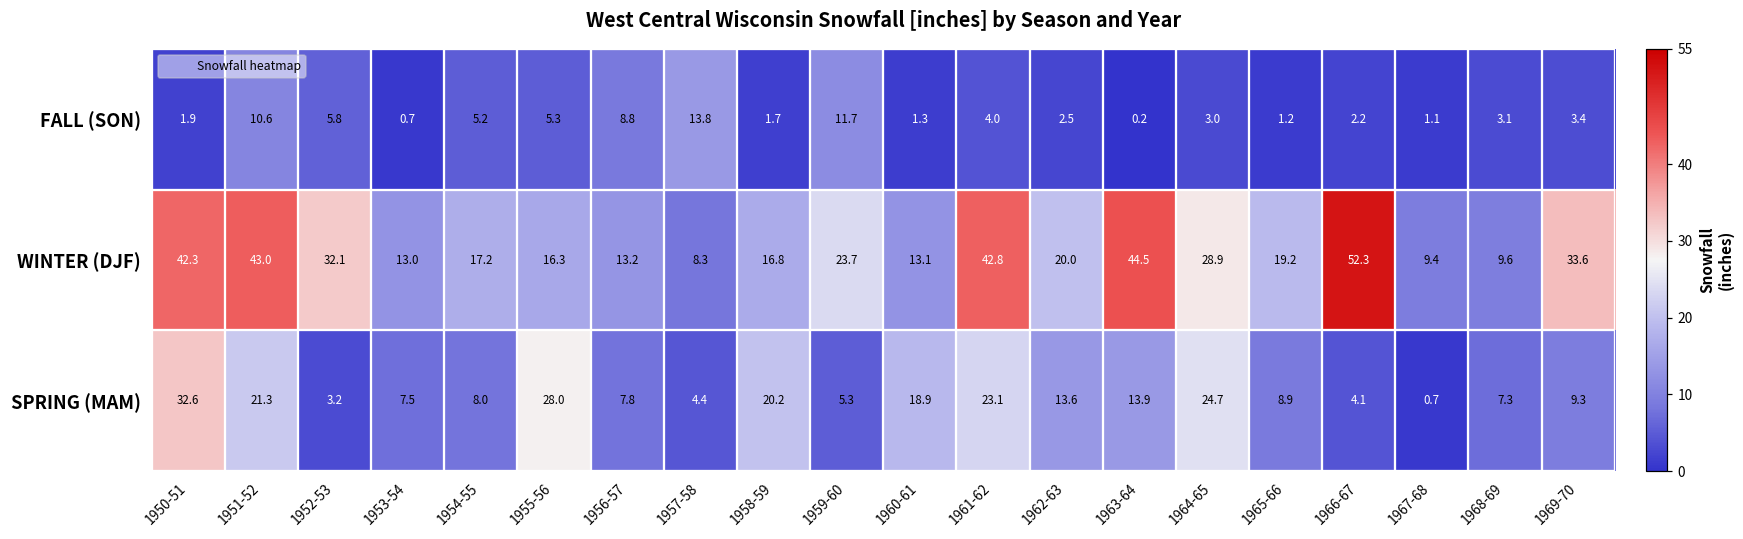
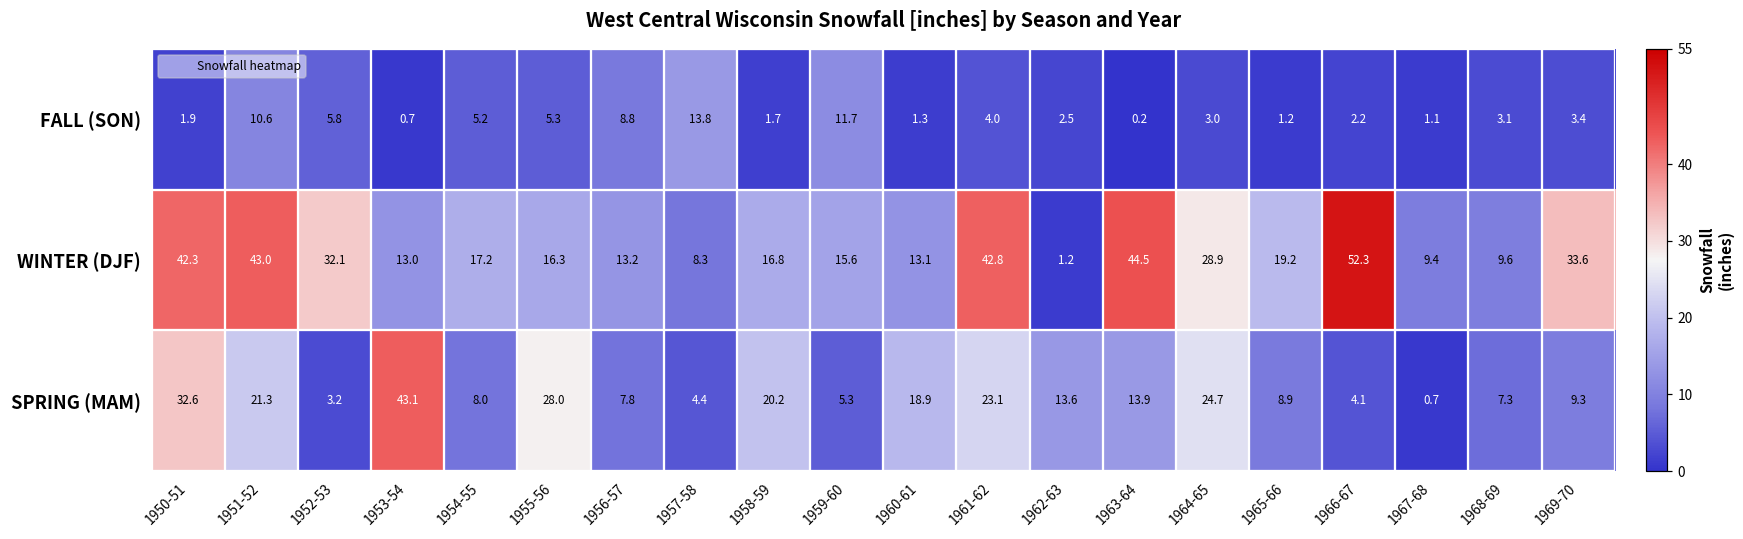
WINTER (DJF), 1959-60: 23.7 -> 15.6
WINTER (DJF), 1962-63: 20.0 -> 1.2
SPRING (MAM), 1953-54: 7.5 -> 43.1
